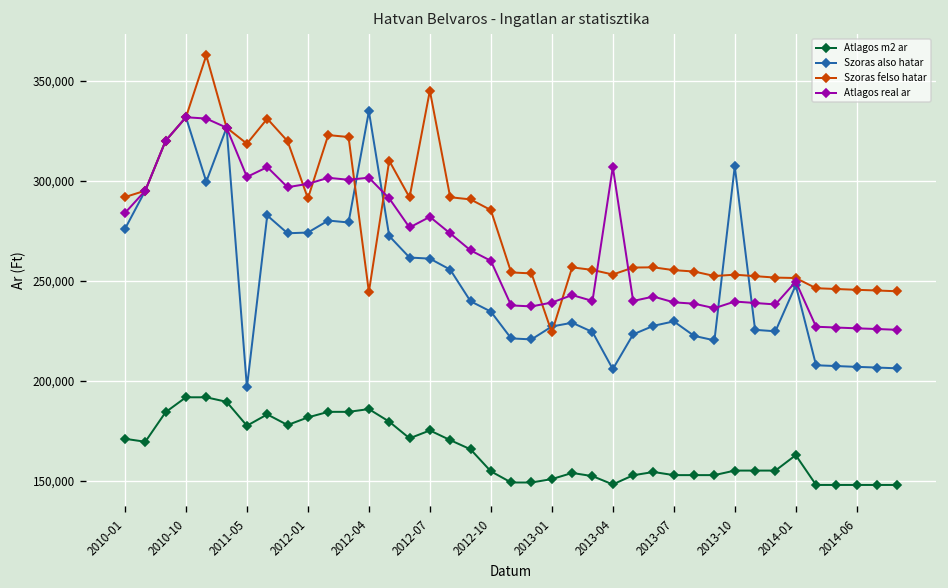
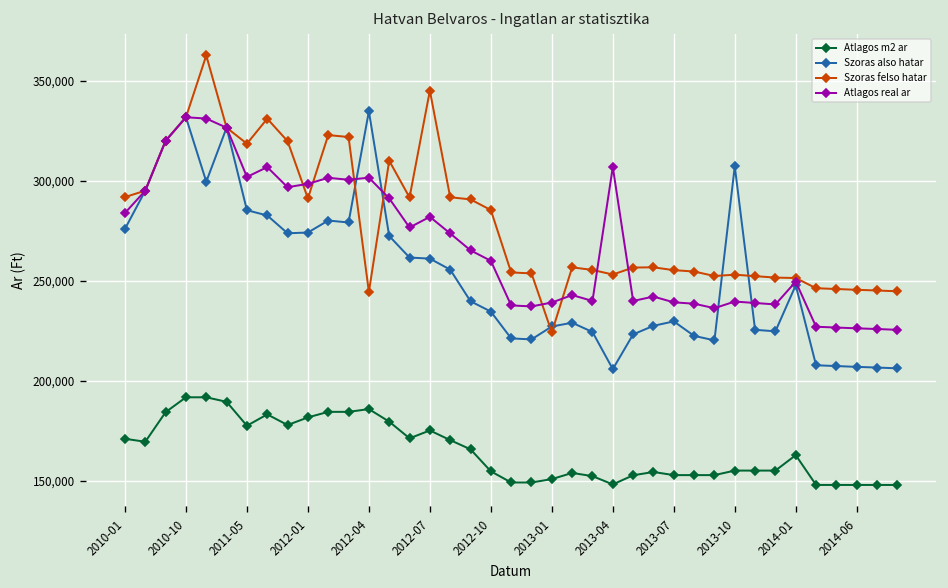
Szoras also hatar, 2011-05: 197,000 -> 285,000
